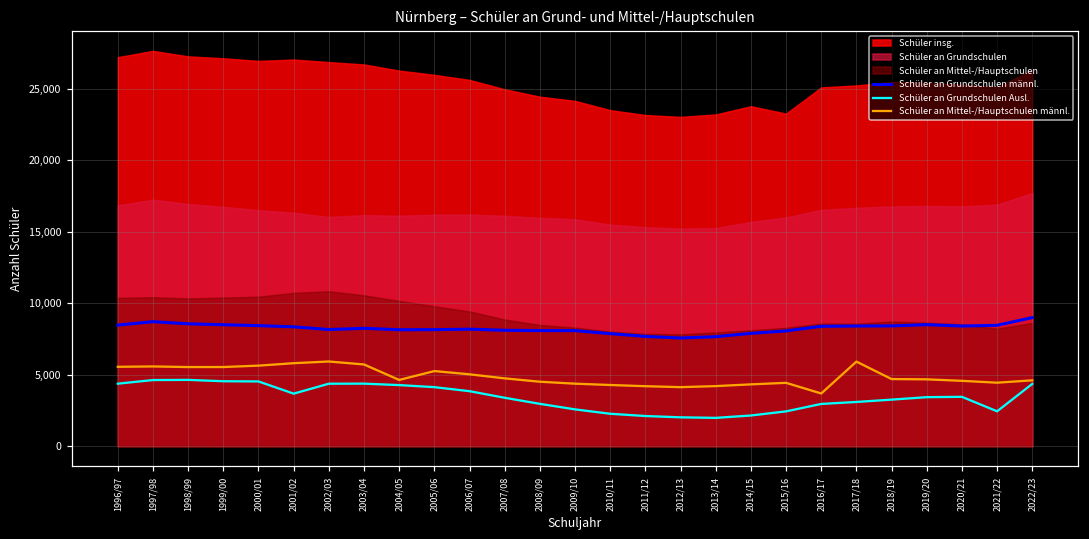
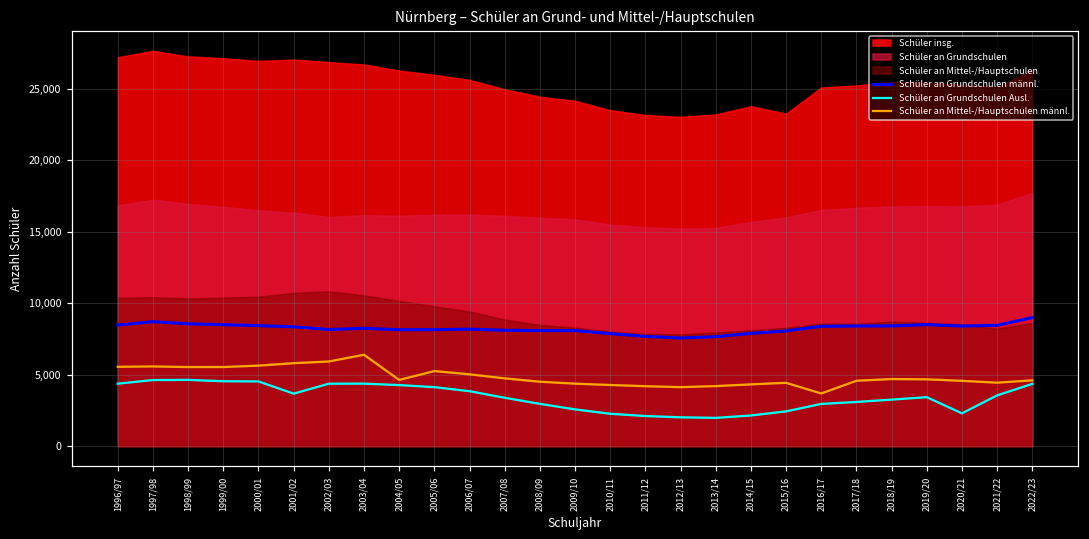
Schüler an Mittel-/Hauptschulen männl., 2003/04: 5,700 -> 6,400
Schüler an Mittel-/Hauptschulen männl., 2017/18: 5,900 -> 4,600
Schüler an Grundschulen Ausl., 2020/21: 3,400 -> 2,300
Schüler an Grundschulen Ausl., 2021/22: 2,400 -> 3,500
